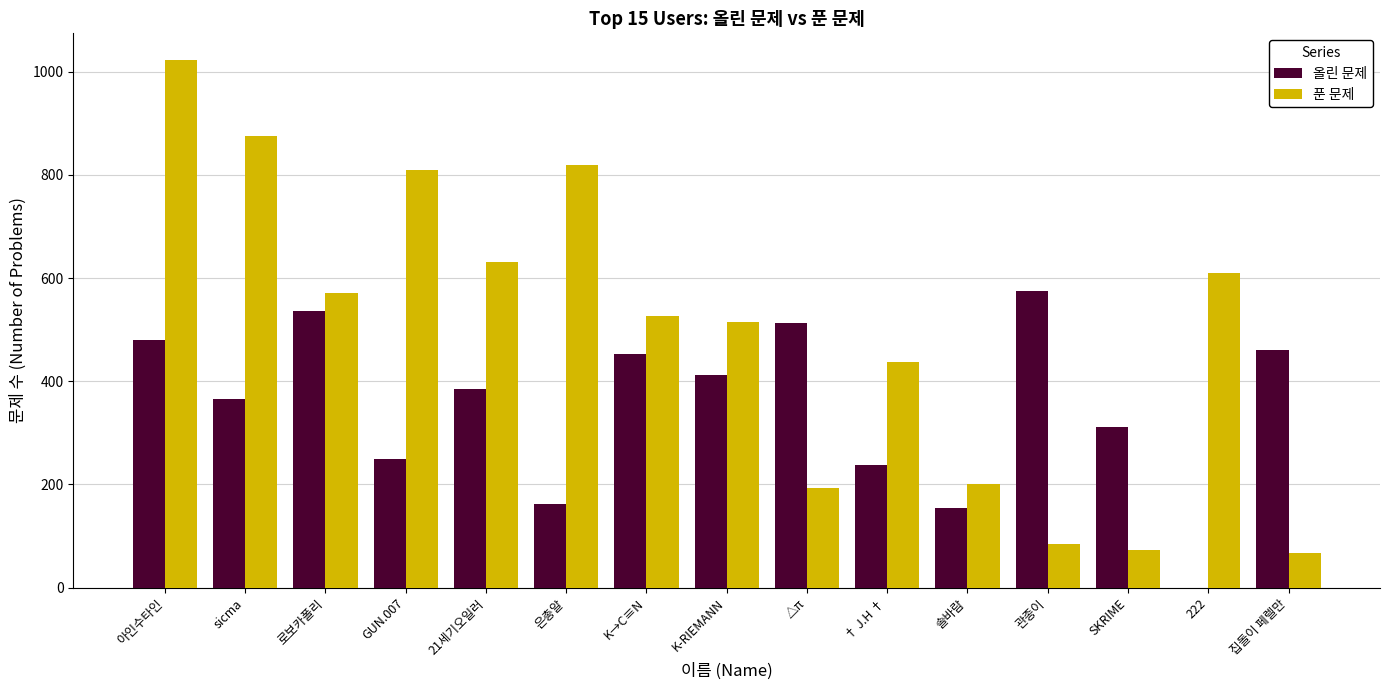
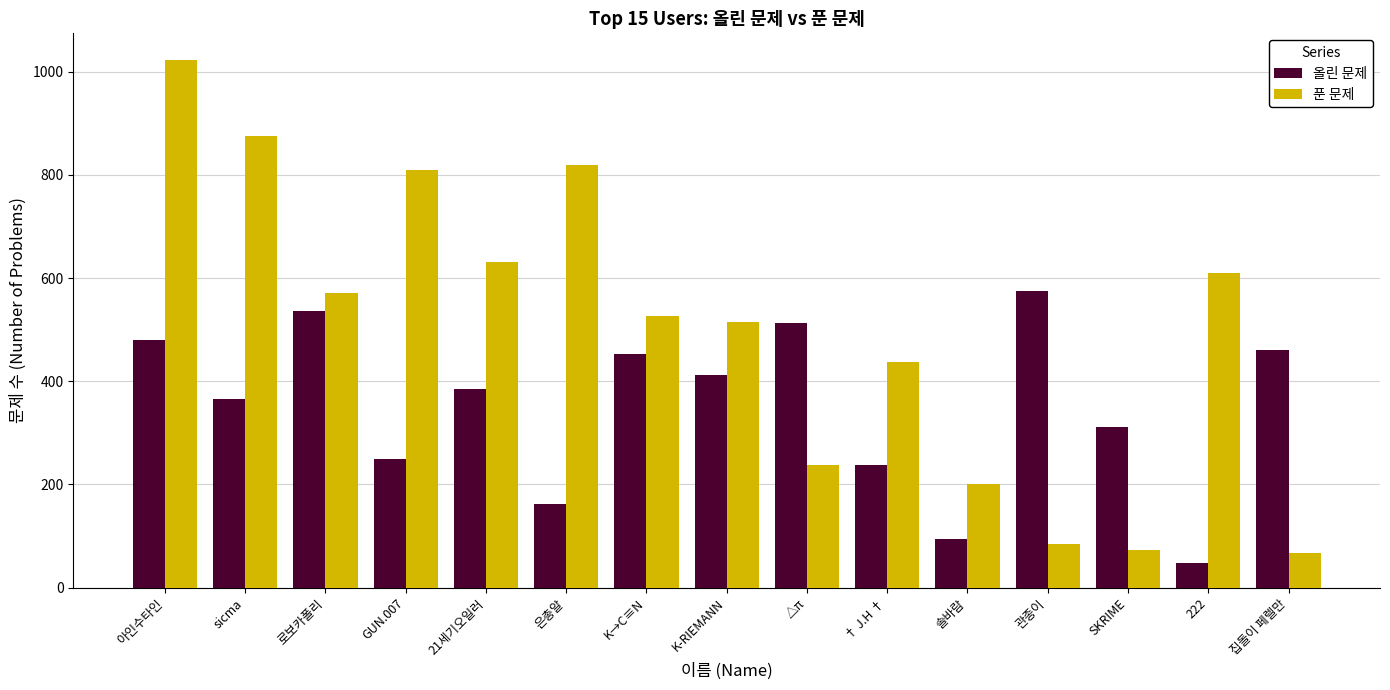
푼 문제, △π: 190 -> 240
올린 문제, 솔바람: 160 -> 100
올린 문제, 222: 0 -> 50
